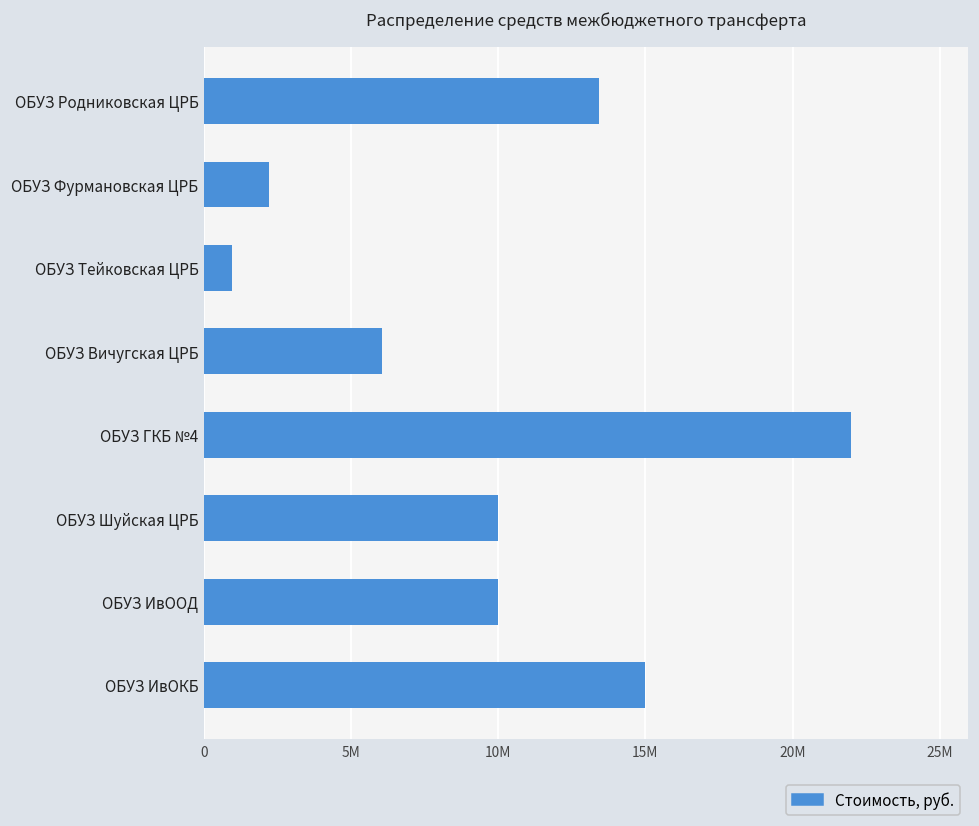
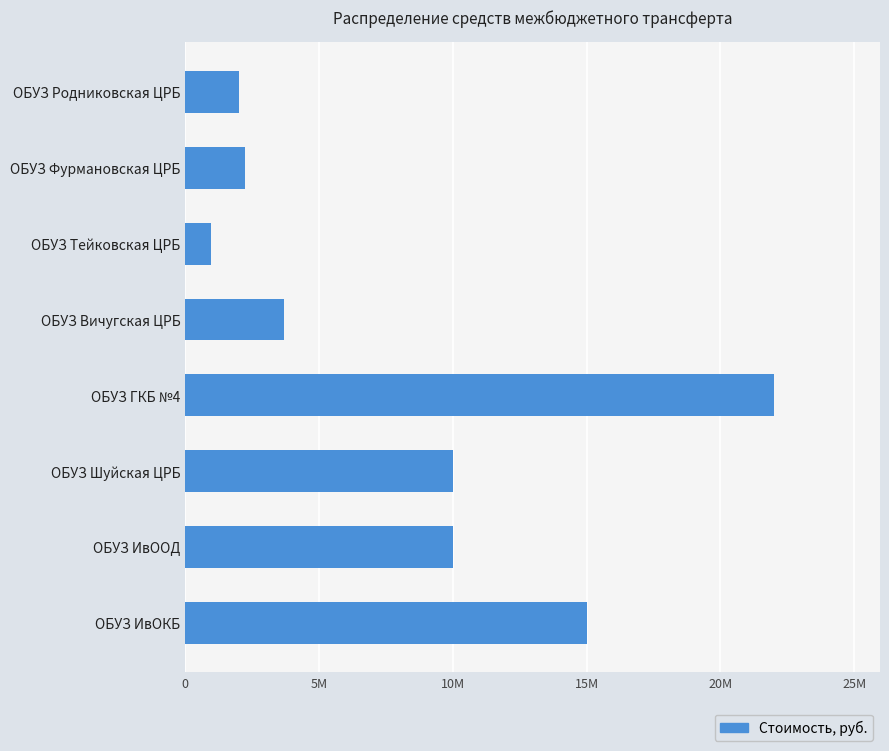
ОБУЗ Родниковская ЦРБ: 13400000 -> 2000000
ОБУЗ Вичугская ЦРБ: 6100000 -> 3700000
